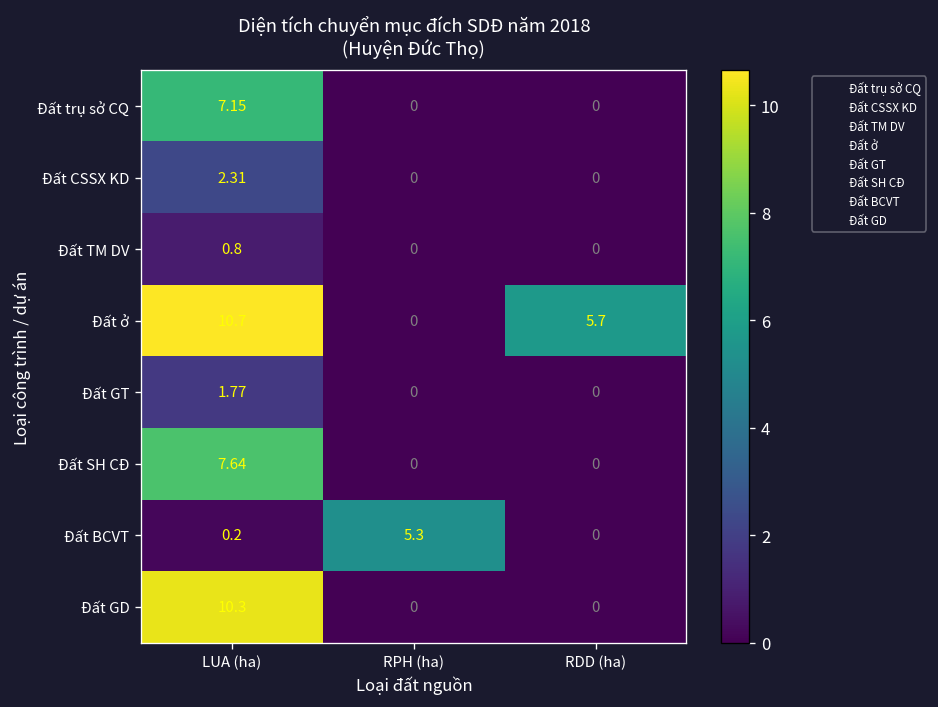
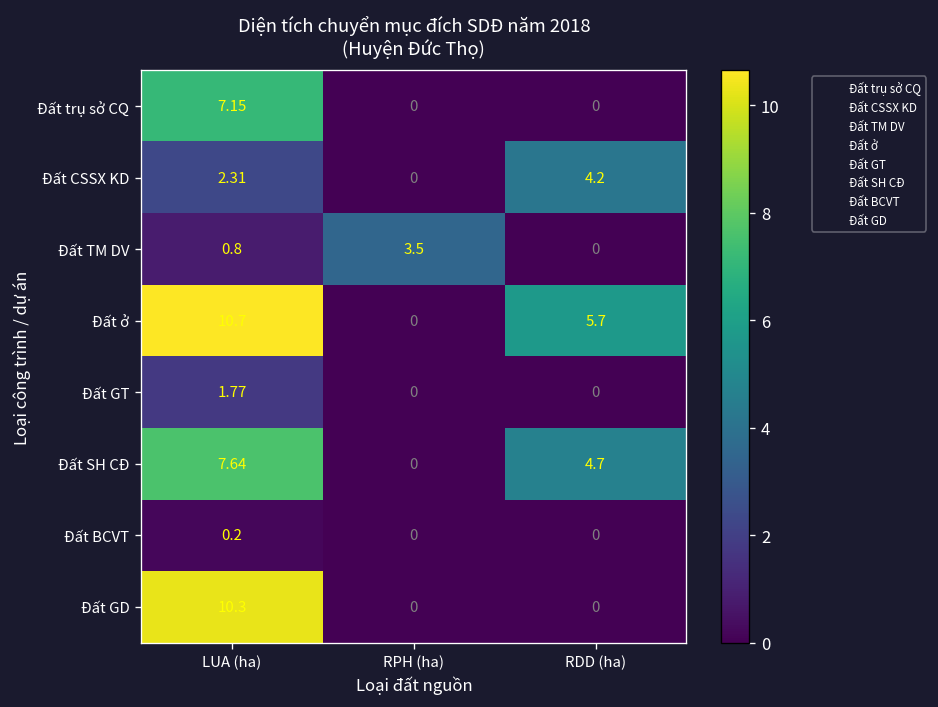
Đất CSSX KD, RDD (ha): 0 -> 4.2
Đất TM DV, RPH (ha): 0 -> 3.5
Đất SH CĐ, RDD (ha): 0 -> 4.7
Đất BCVT, RPH (ha): 5.3 -> 0
